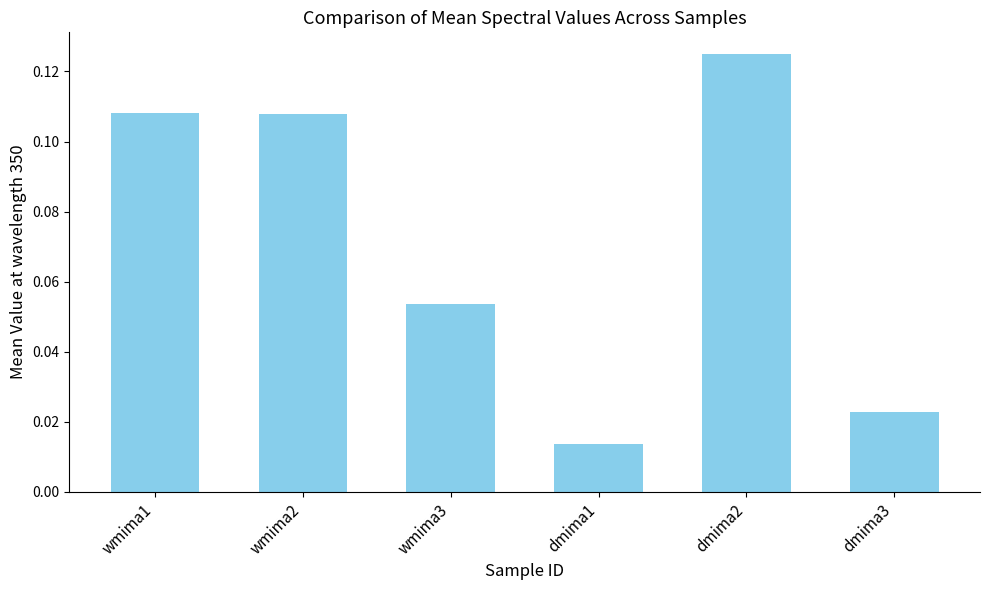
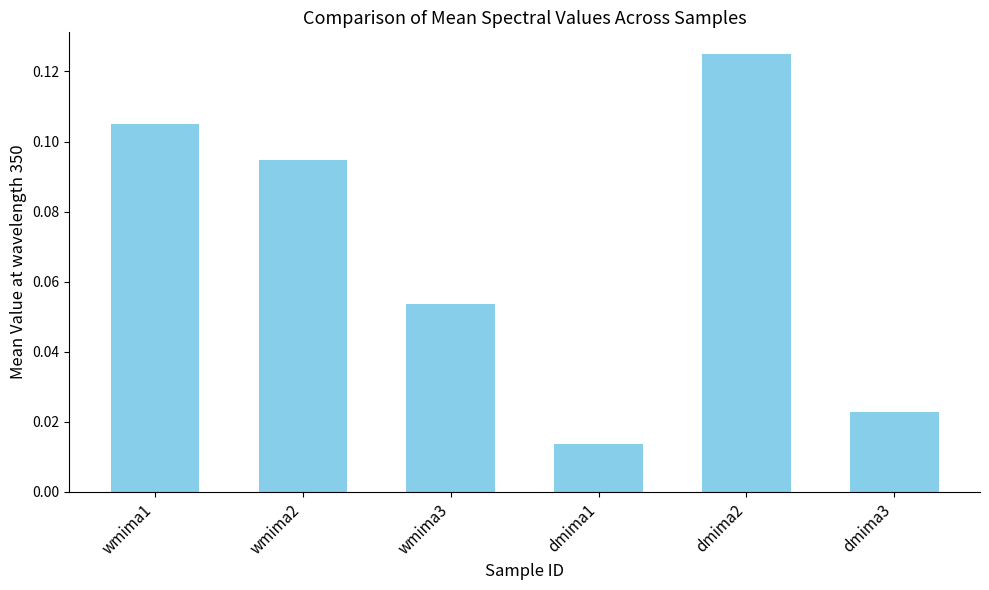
wmima1: 0.108 -> 0.105
wmima2: 0.108 -> 0.095
